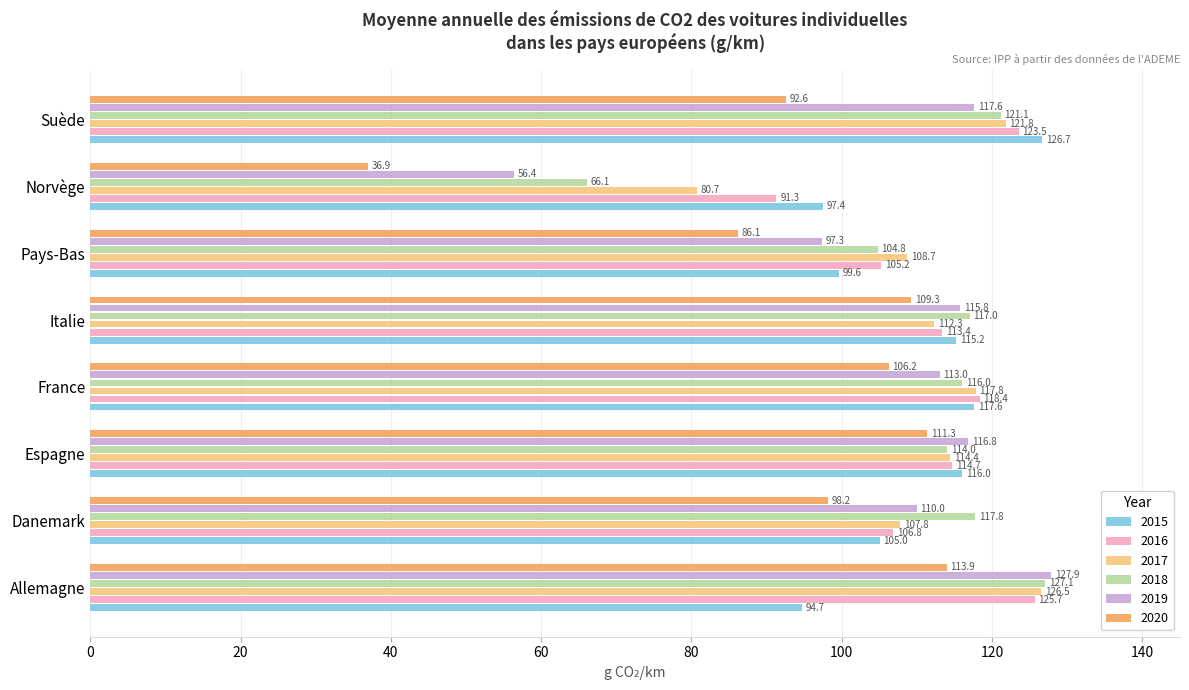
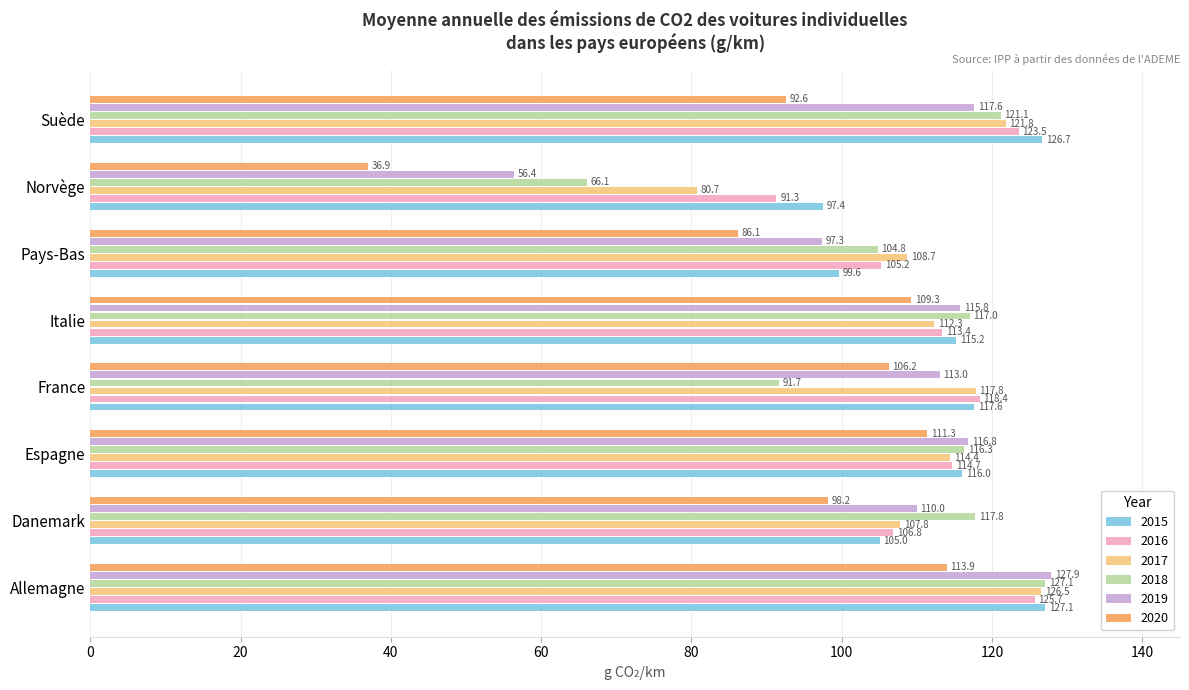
2018, France: 116.0 -> 91.7
2018, Espagne: 114.0 -> 116.3
2015, Allemagne: 94.7 -> 127.1
